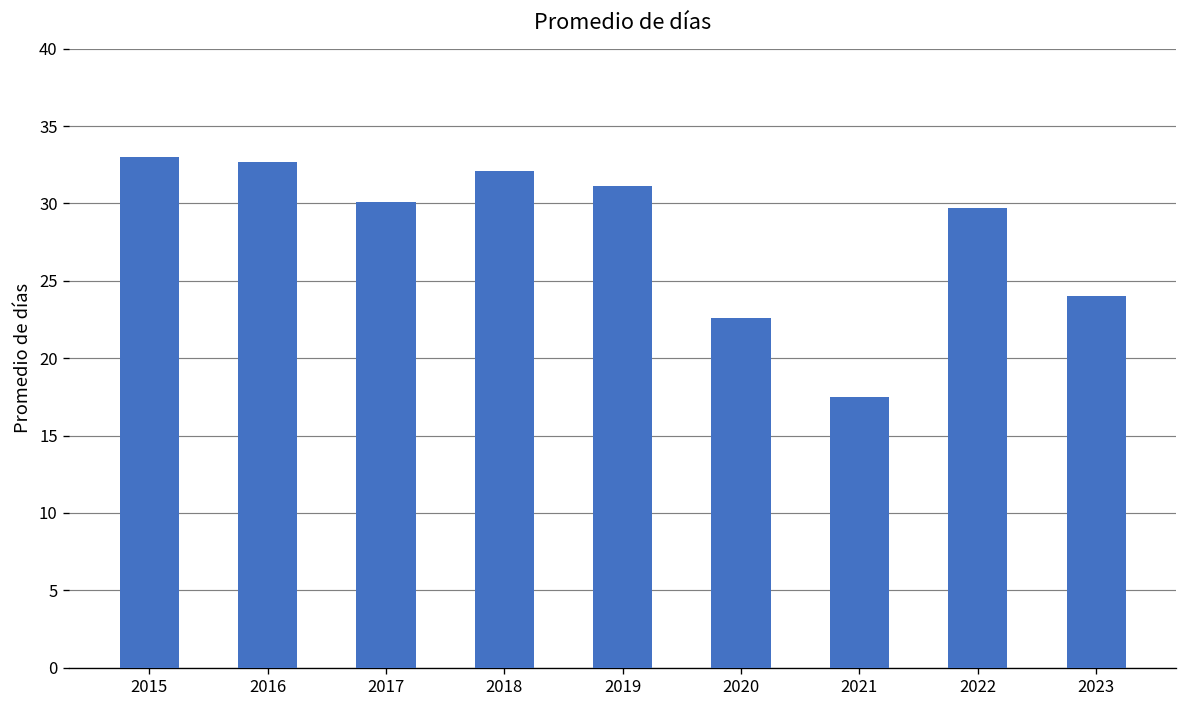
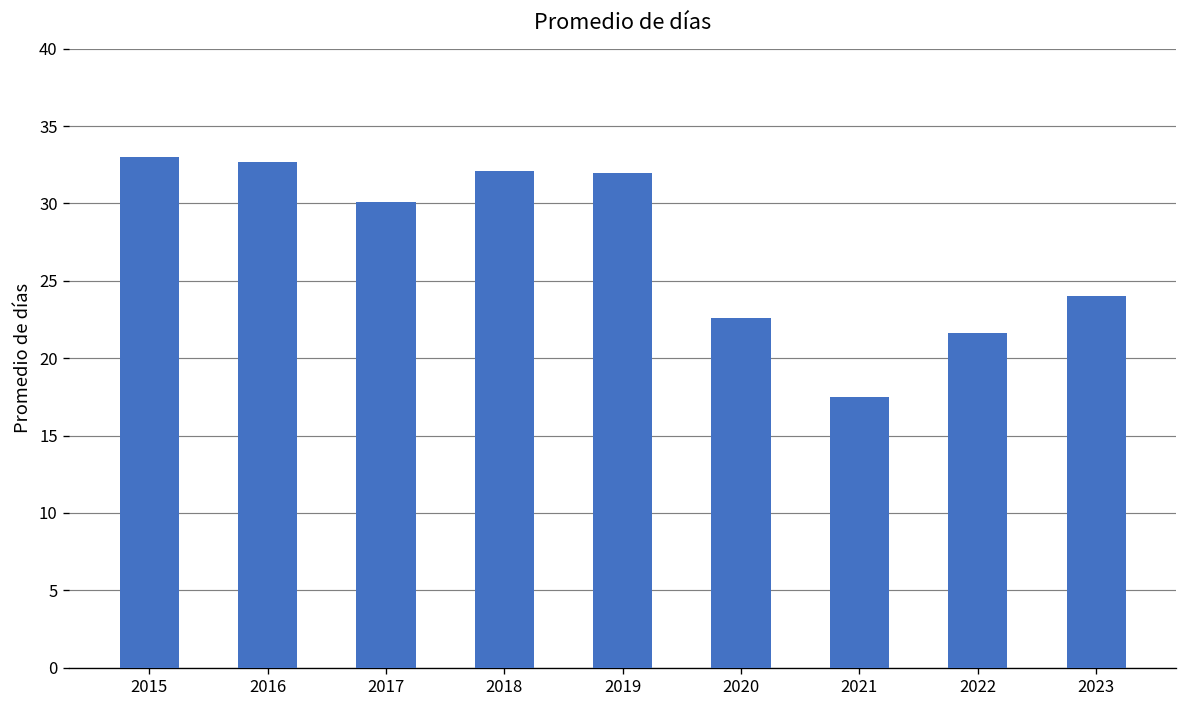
2019: 31.1 -> 32.0
2022: 29.7 -> 21.6
